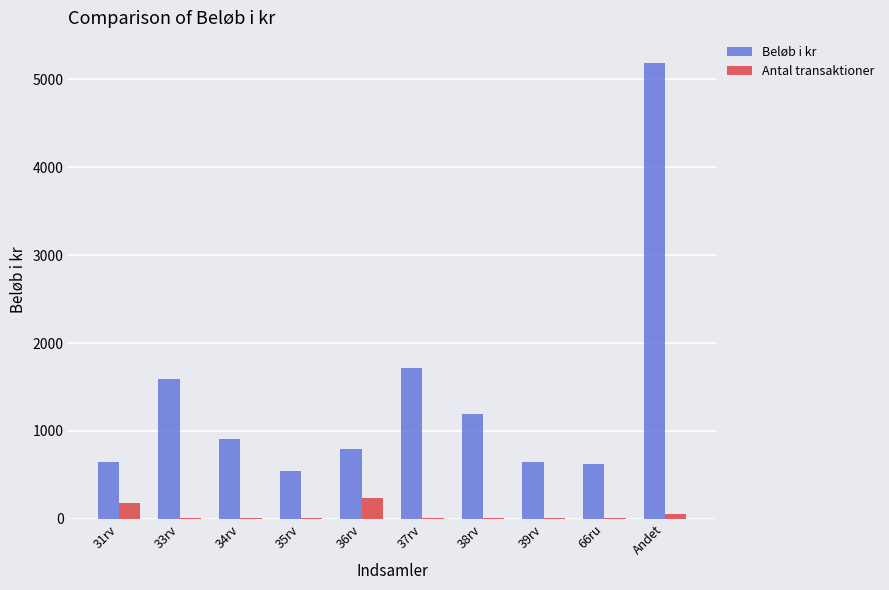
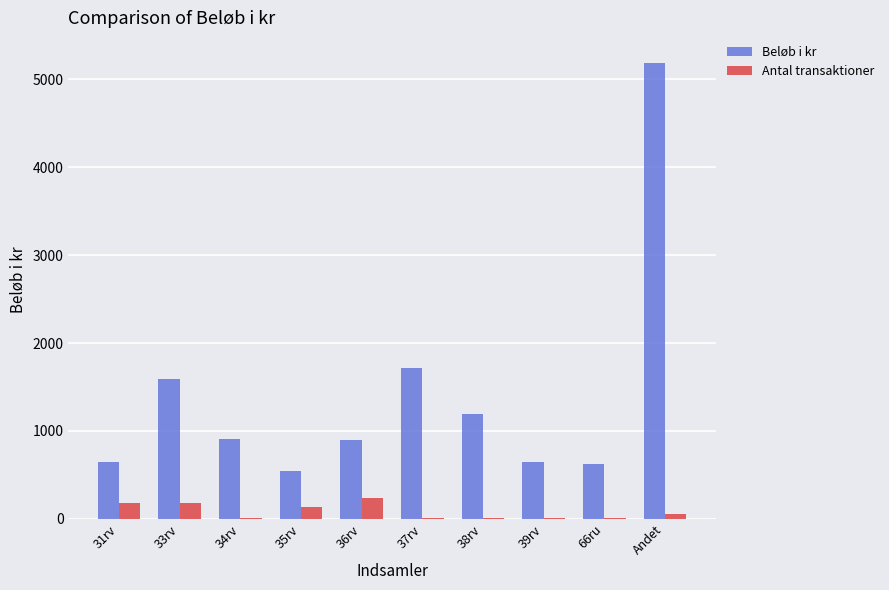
Antal transaktioner, 33rv: 0 -> 200
Antal transaktioner, 35rv: 0 -> 100
Beløb i kr, 36rv: 800 -> 900
